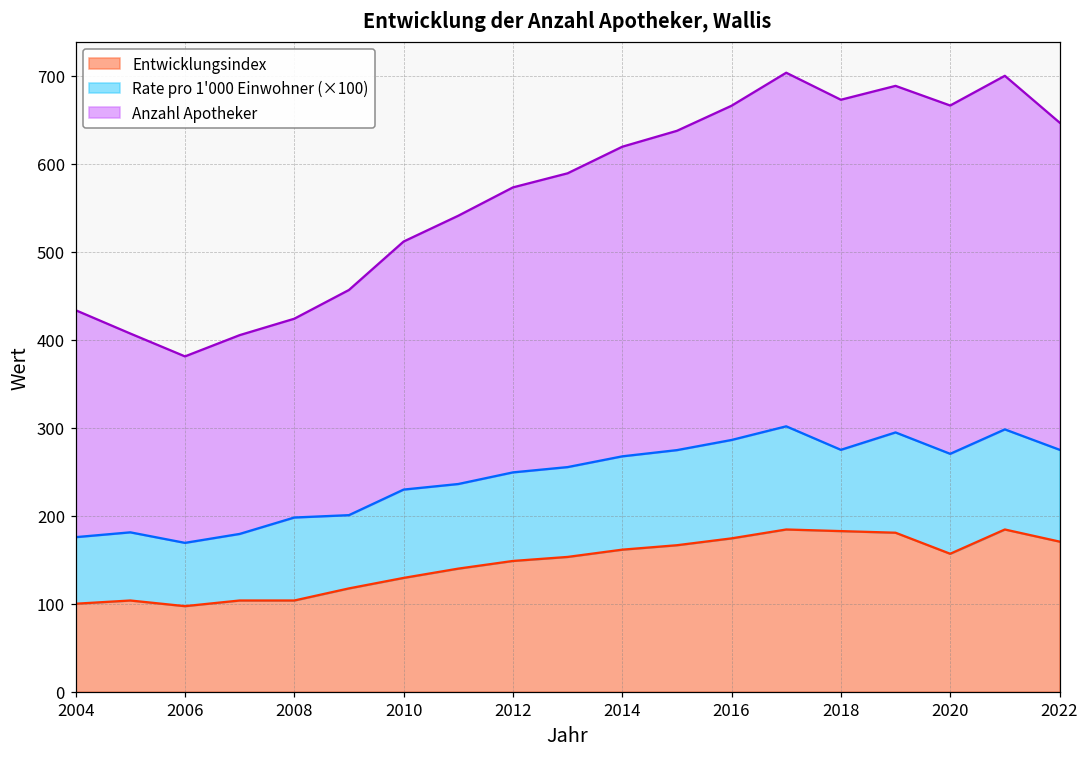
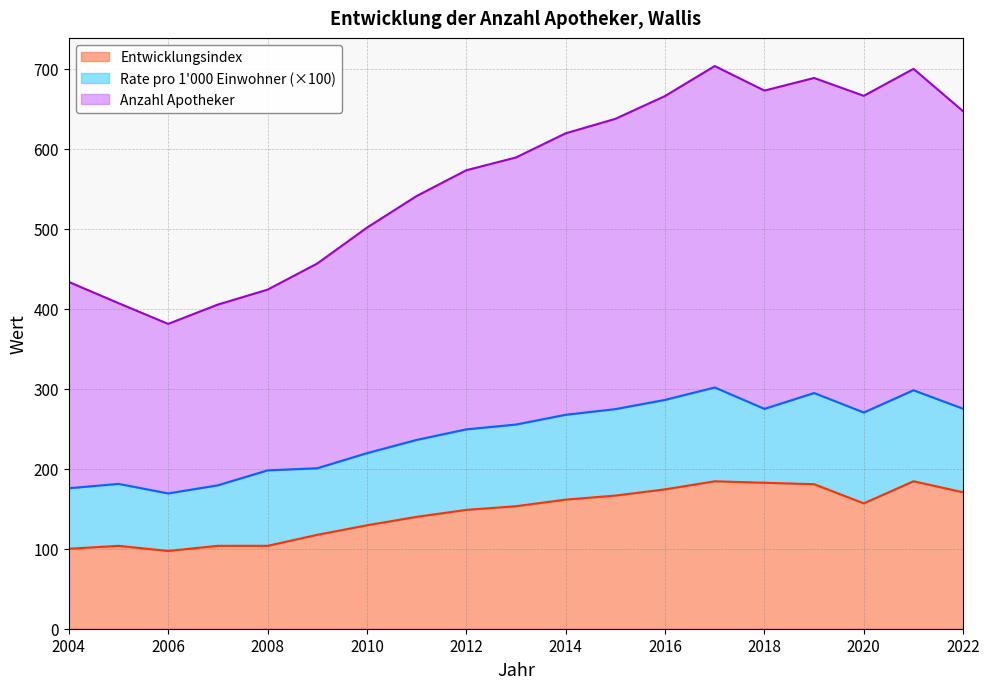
Rate pro 1'000 Einwohner (×100), 2010: 100 -> 90
